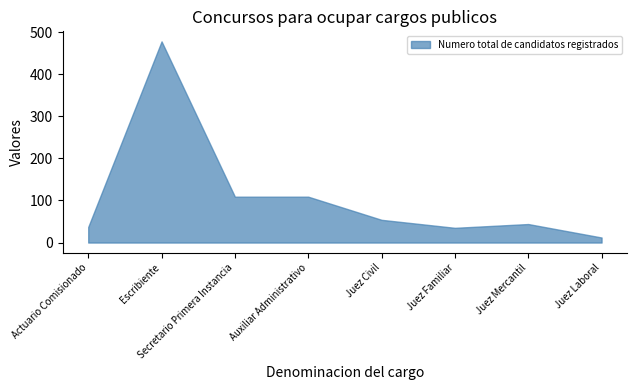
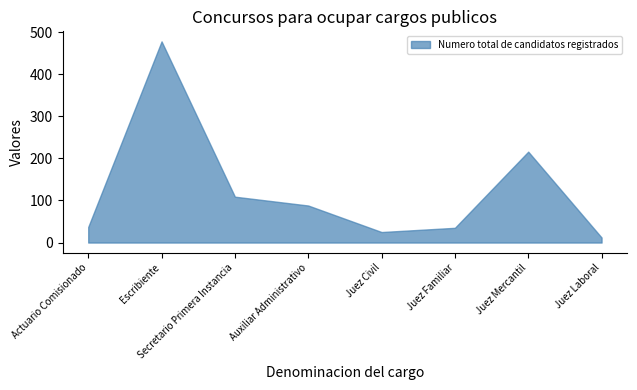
Auxiliar Administrativo: 110 -> 90
Juez Civil: 50 -> 30
Juez Mercantil: 40 -> 220
